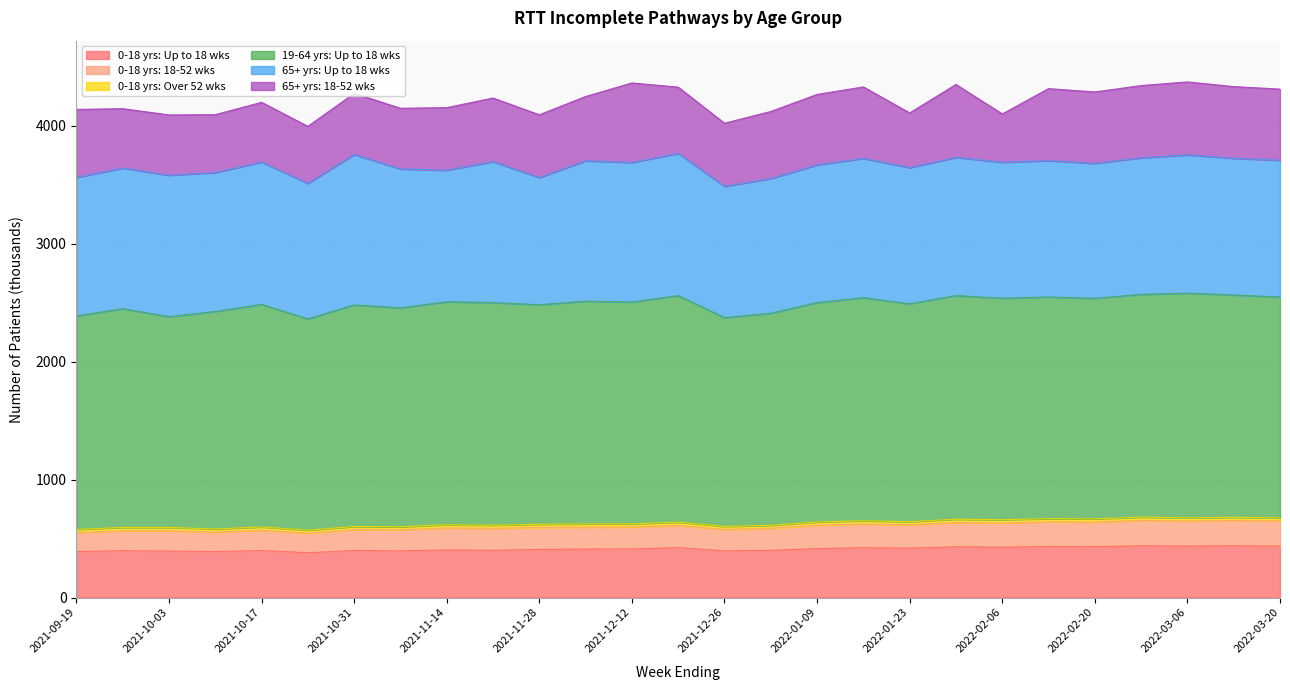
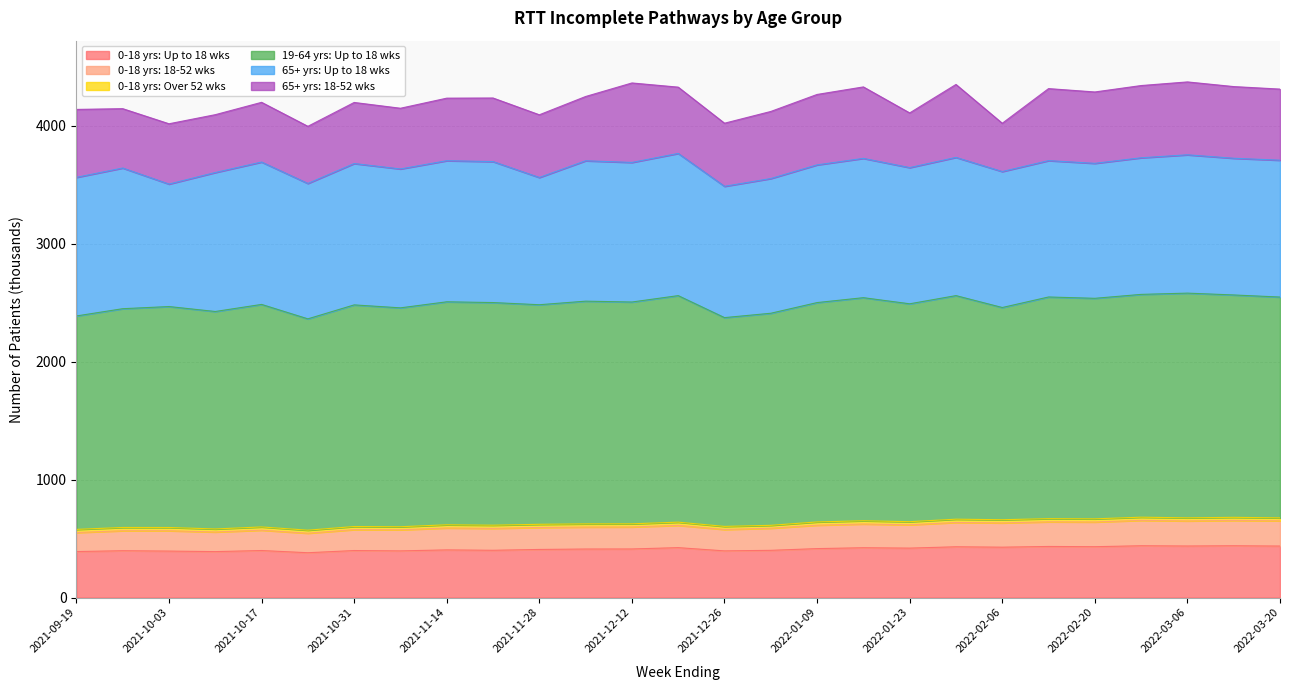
19-64 yrs: Up to 18 wks, 2021-10-03: 1790 -> 1870
65+ yrs: Up to 18 wks, 2021-10-03: 1200 -> 1040
65+ yrs: Up to 18 wks, 2021-10-31: 1280 -> 1200
65+ yrs: Up to 18 wks, 2021-11-14: 1120 -> 1200
19-64 yrs: Up to 18 wks, 2022-02-06: 1880 -> 1800
